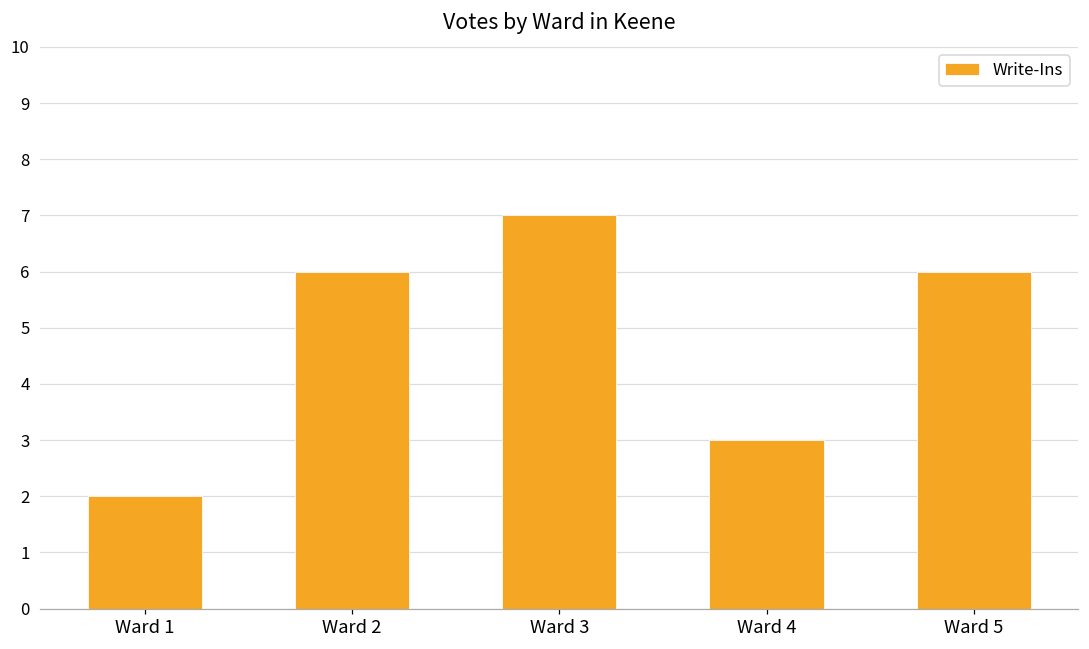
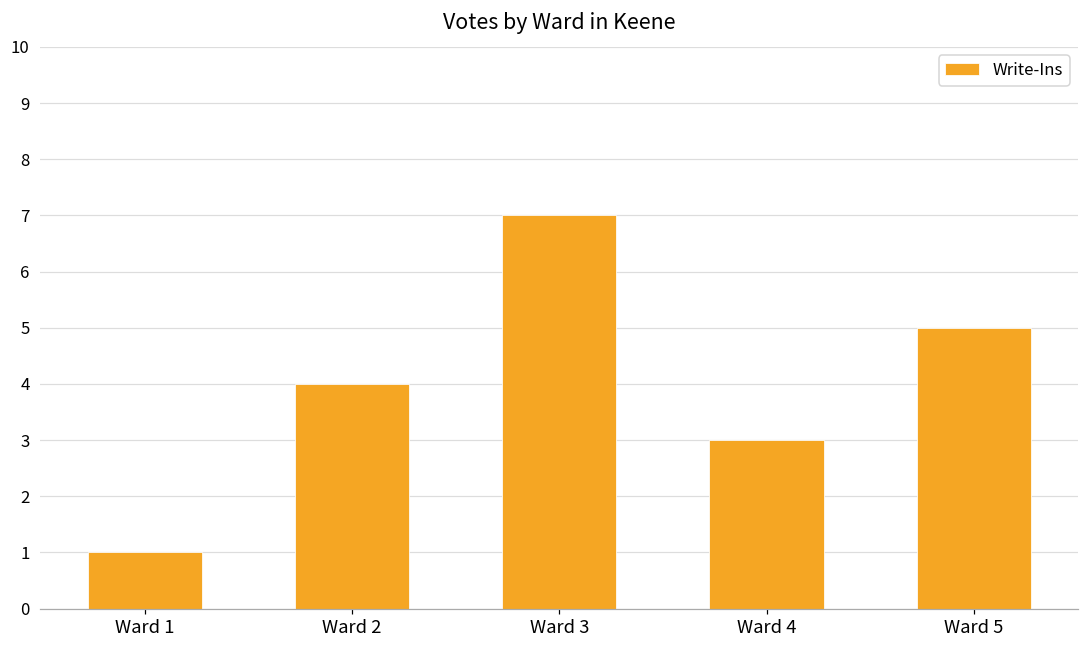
Ward 1: 2 -> 1
Ward 2: 6 -> 4
Ward 5: 6 -> 5
